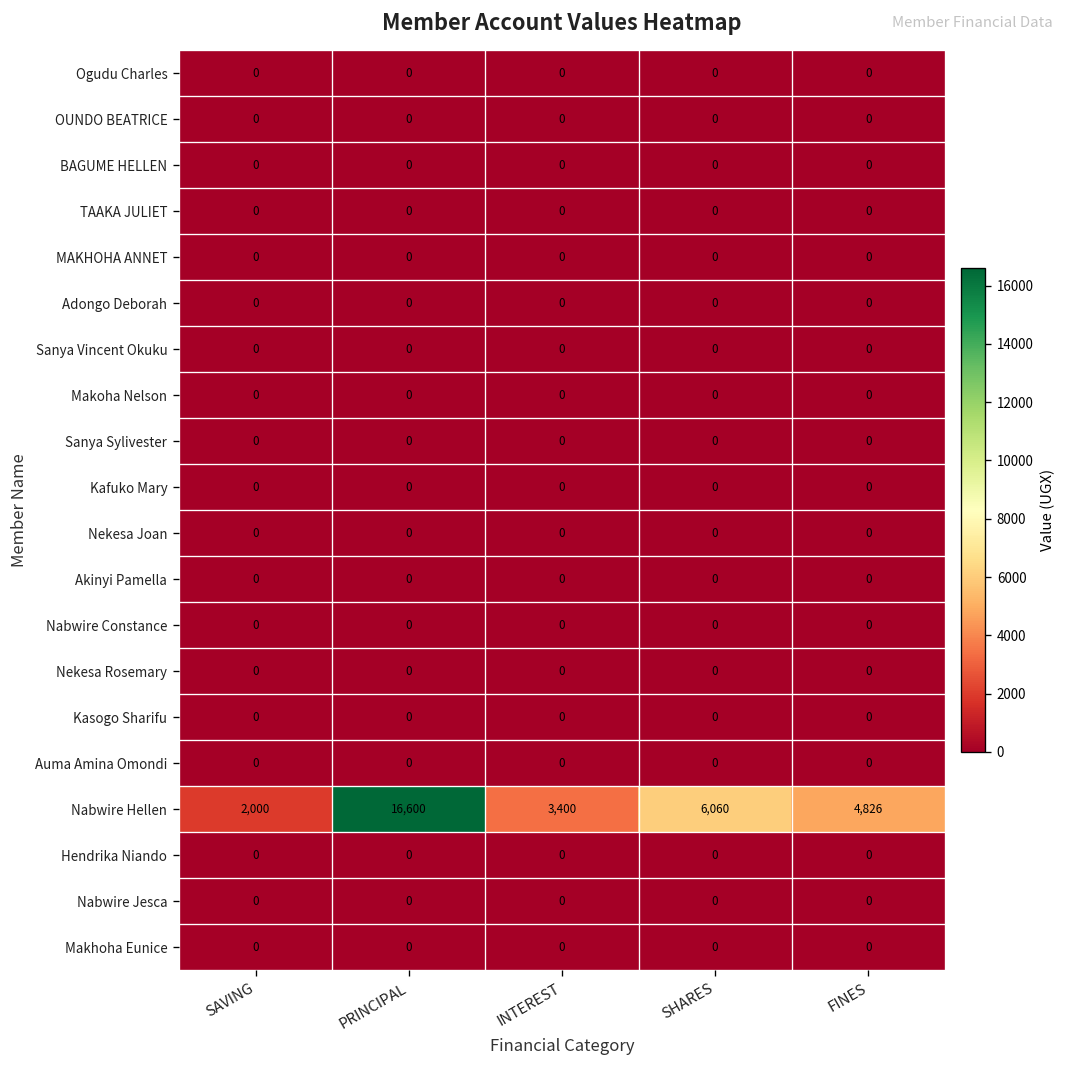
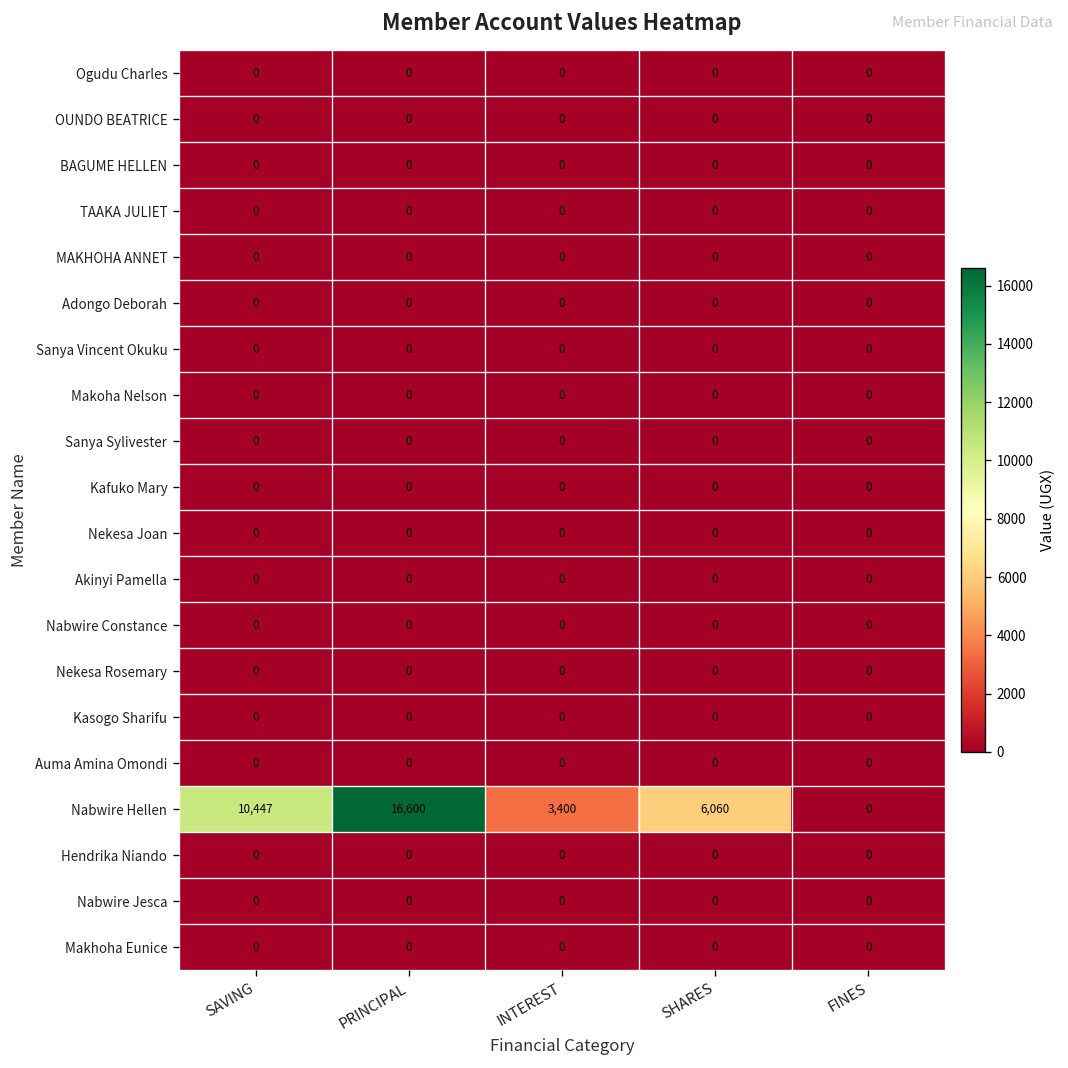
Nabwire Hellen, SAVING: 2,000 -> 10,447
Nabwire Hellen, FINES: 4,826 -> 0
